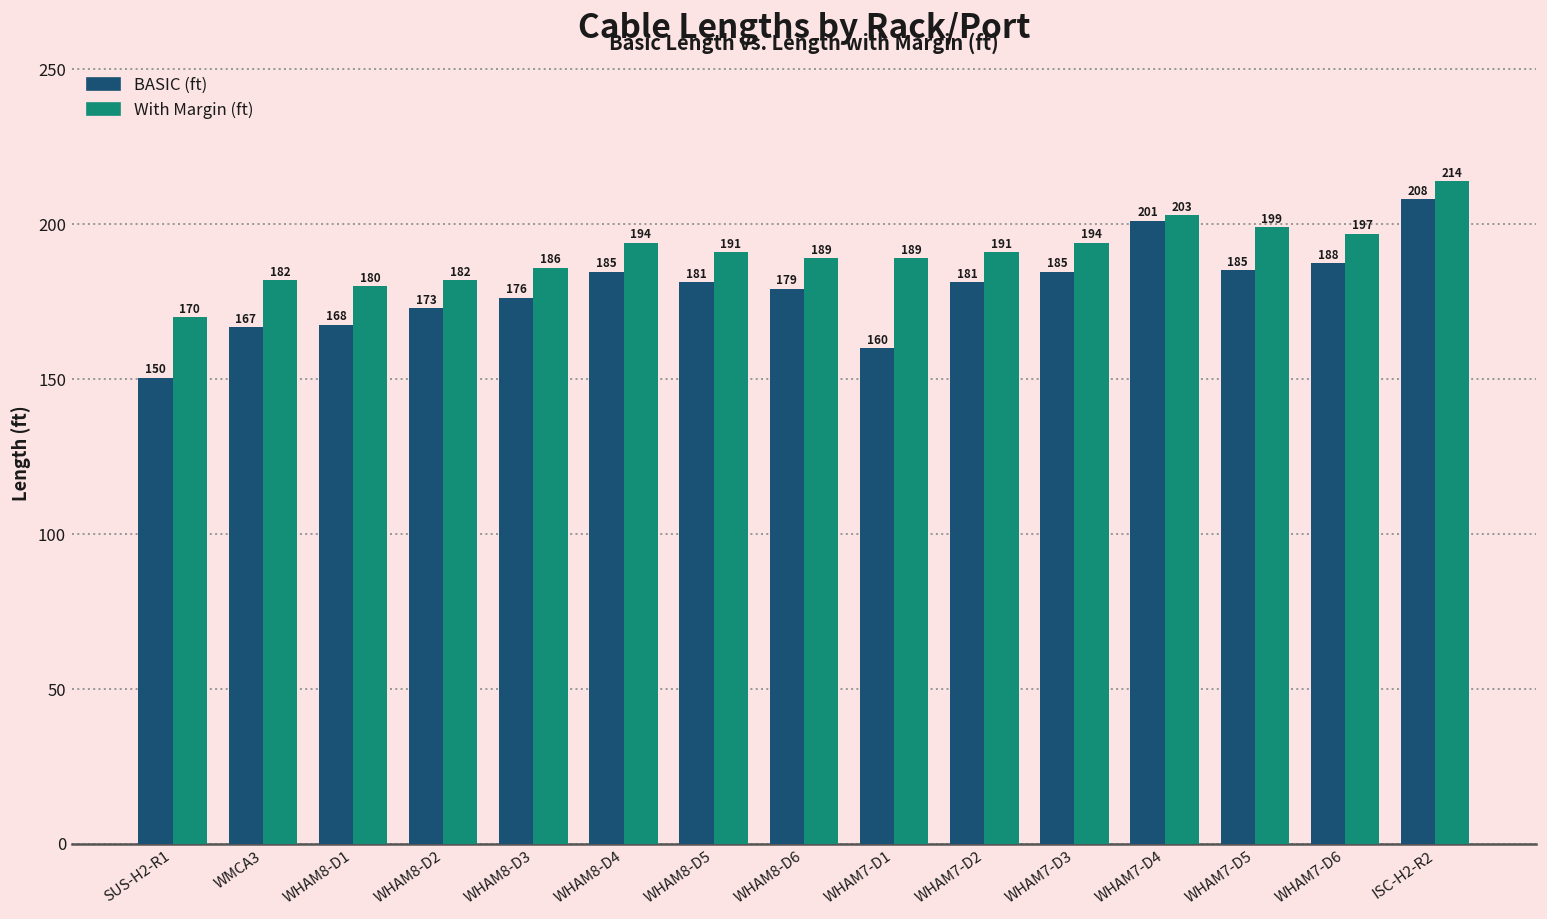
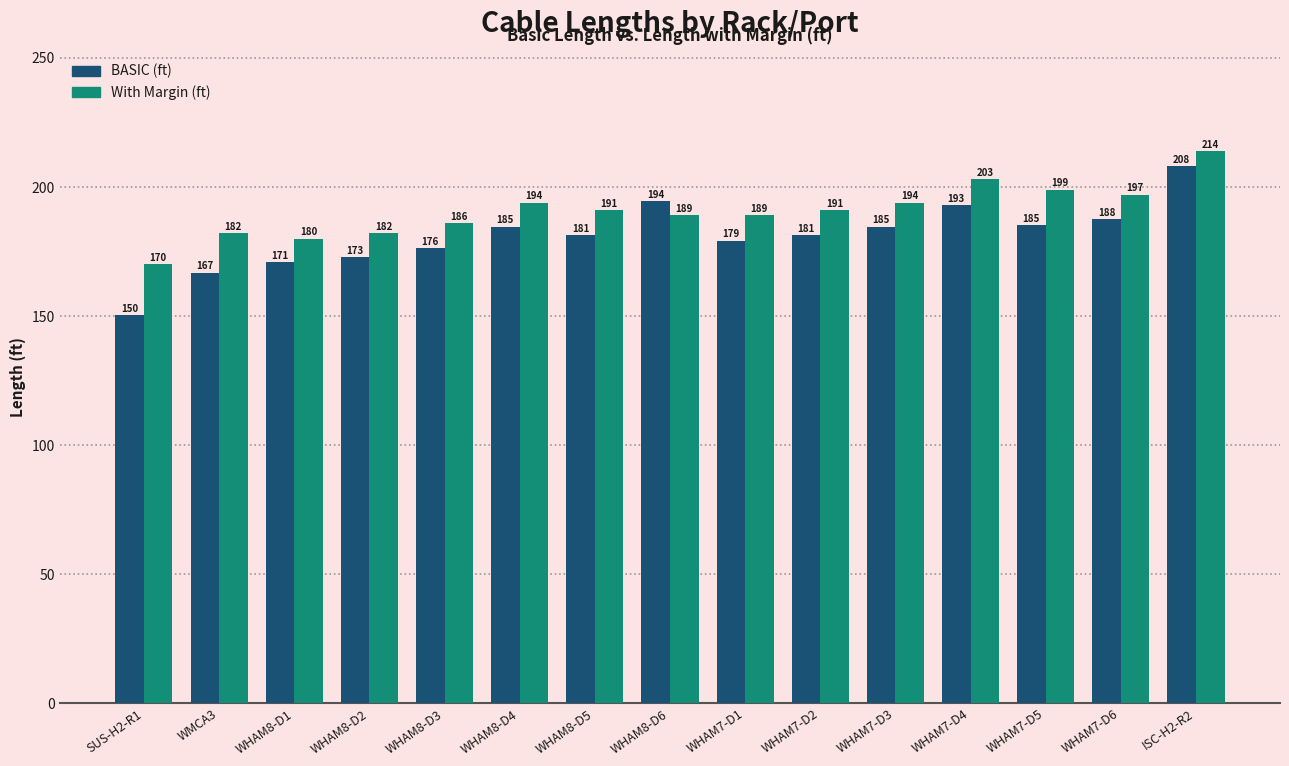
BASIC (ft), WHAM8-D1: 168 -> 171
BASIC (ft), WHAM8-D6: 179 -> 194
BASIC (ft), WHAM7-D1: 160 -> 179
BASIC (ft), WHAM7-D4: 201 -> 193
